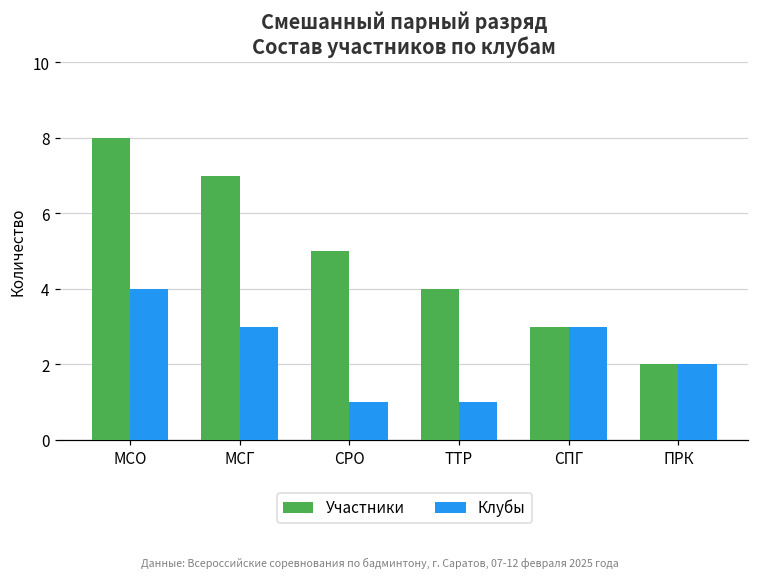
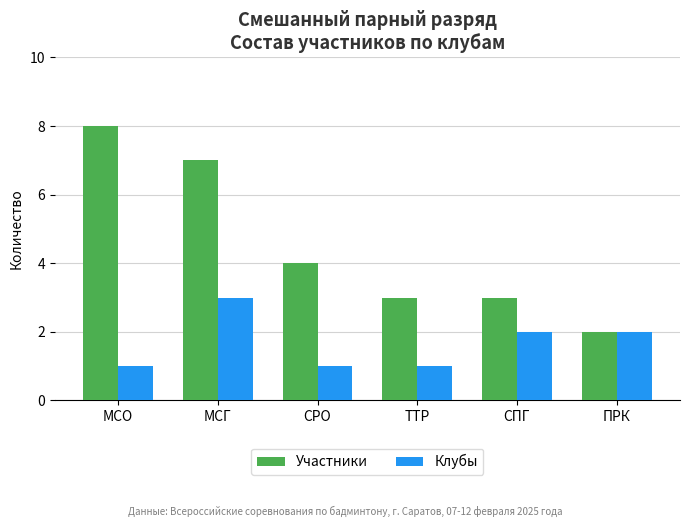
Клубы, МСО: 4 -> 1
Участники, СРО: 5 -> 4
Участники, ТТР: 4 -> 3
Клубы, СПГ: 3 -> 2
